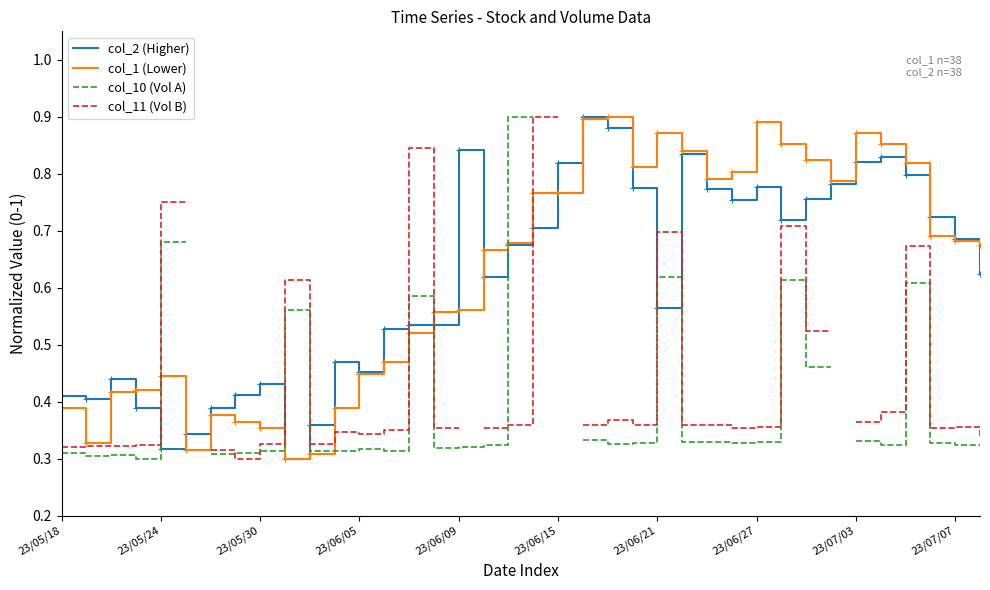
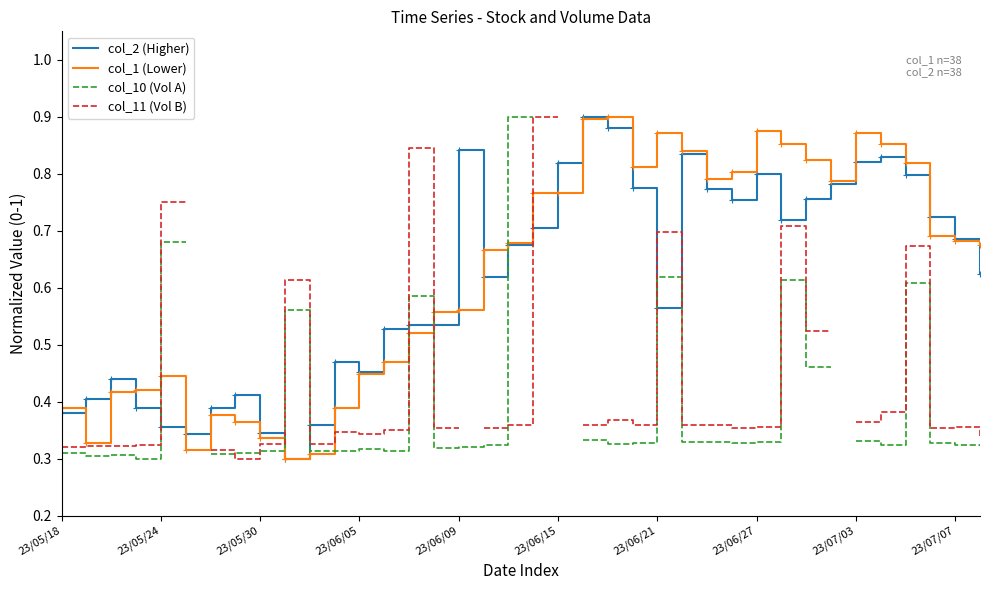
col_2 (Higher), 23/05/18: 0.41 -> 0.38
col_2 (Higher), 23/05/24: 0.32 -> 0.36
col_2 (Higher), 23/05/30: 0.43 -> 0.34
col_1 (Lower), 23/05/30: 0.35 -> 0.34
col_2 (Higher), 23/06/27: 0.78 -> 0.80
col_1 (Lower), 23/06/27: 0.89 -> 0.88
